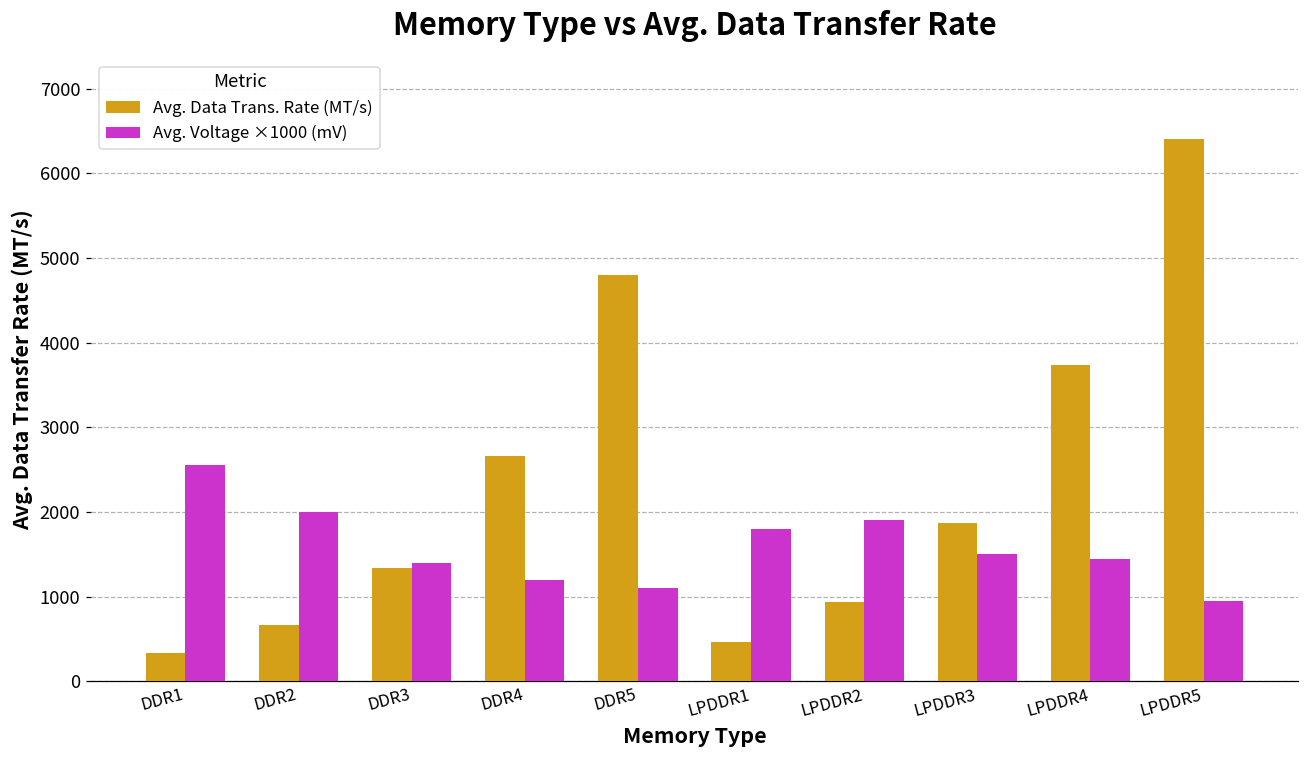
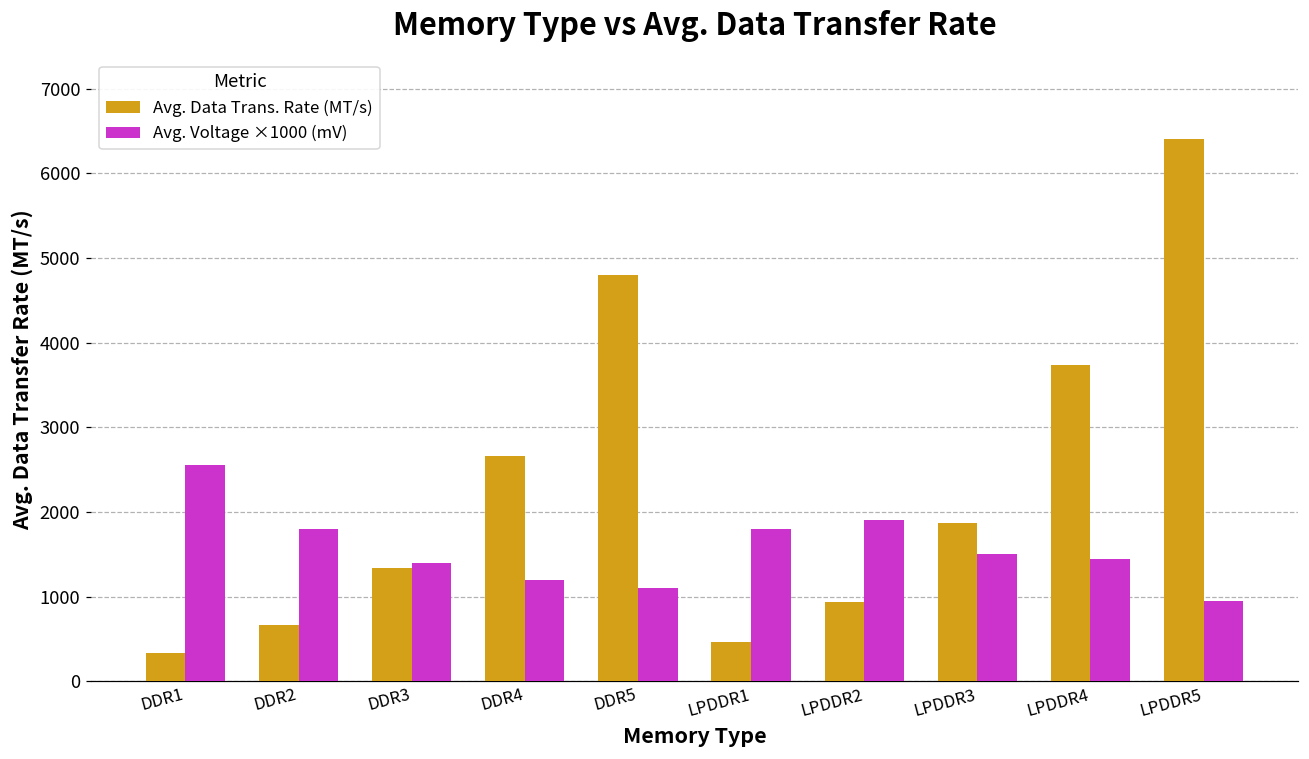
Avg. Voltage ×1000 (mV), DDR2: 2000 -> 1800
